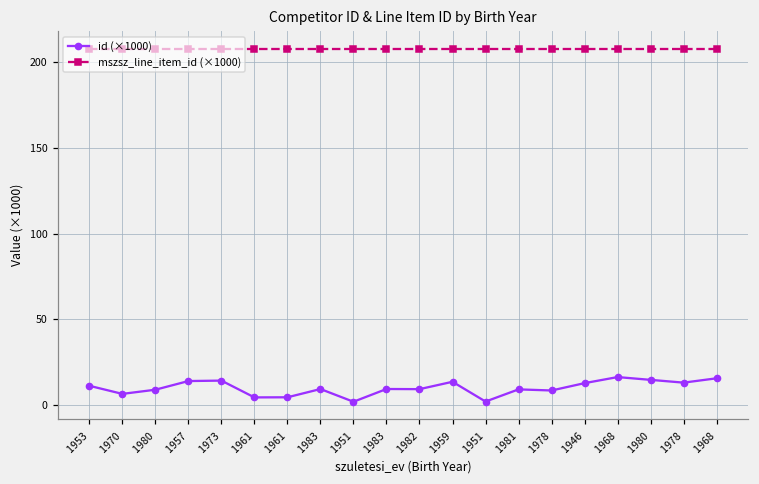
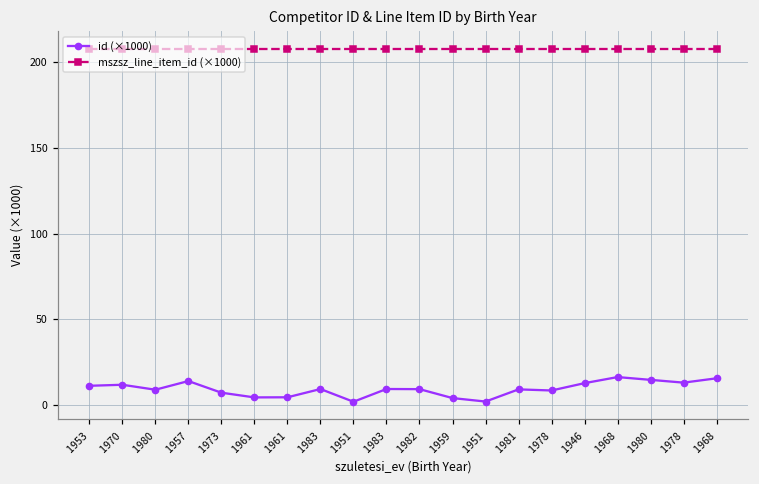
id (×1000), 1970: 6 -> 12
id (×1000), 1973: 14 -> 7
id (×1000), 1959: 13 -> 4
